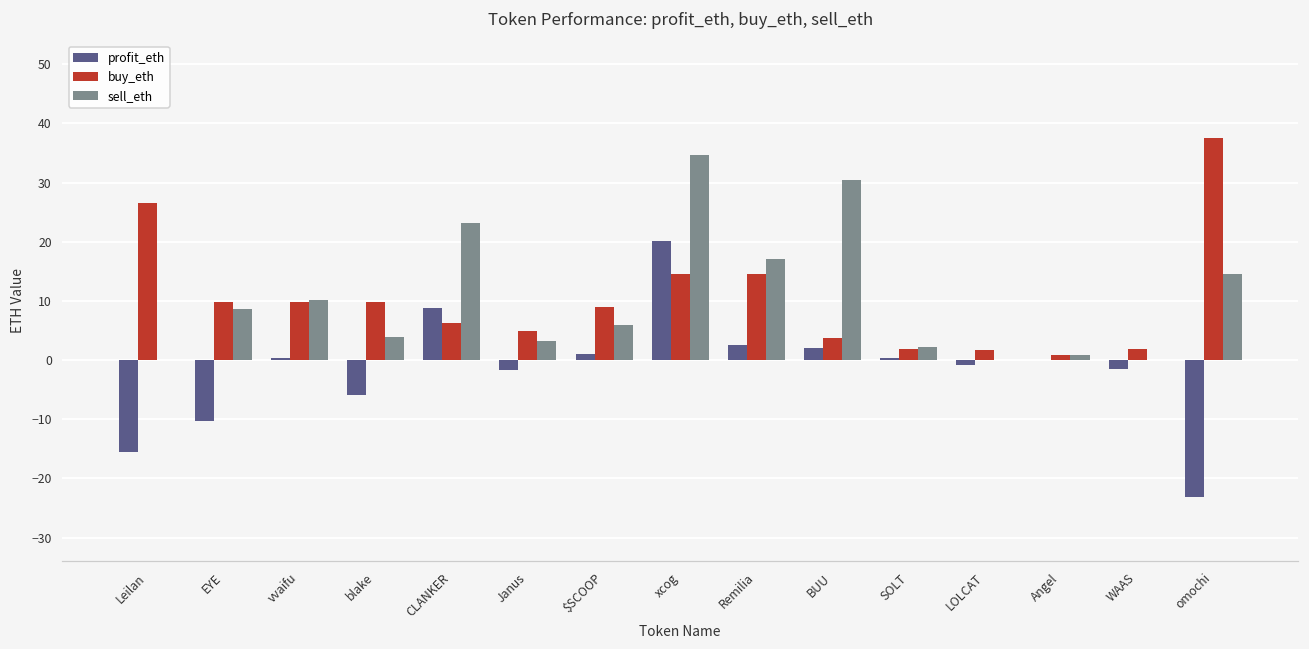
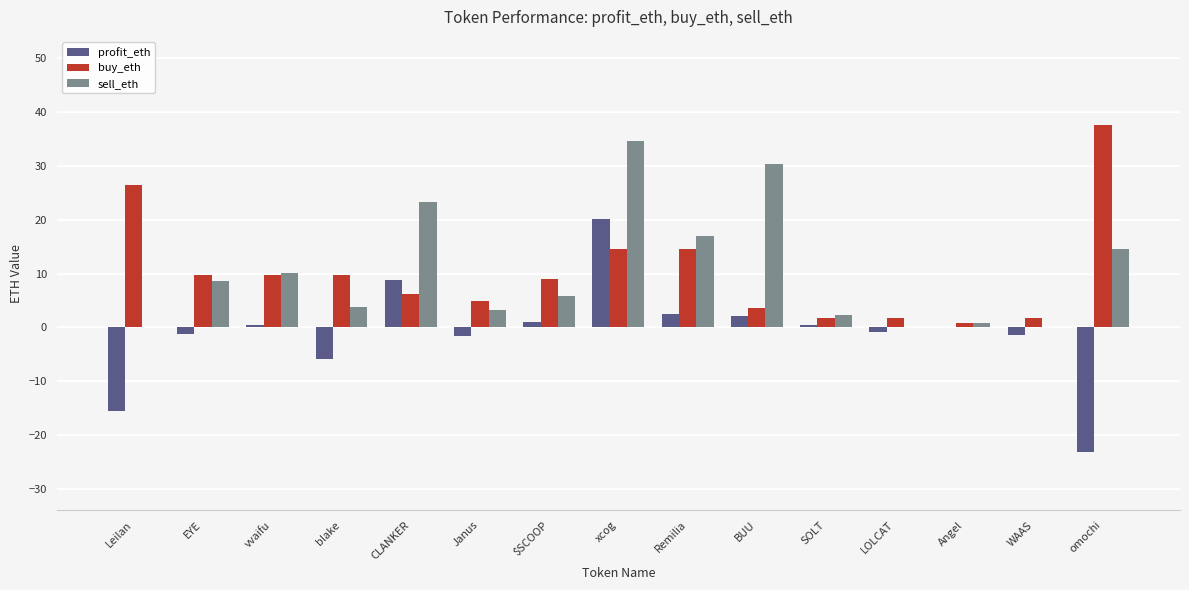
profit_eth, EYE: -10 -> -1
